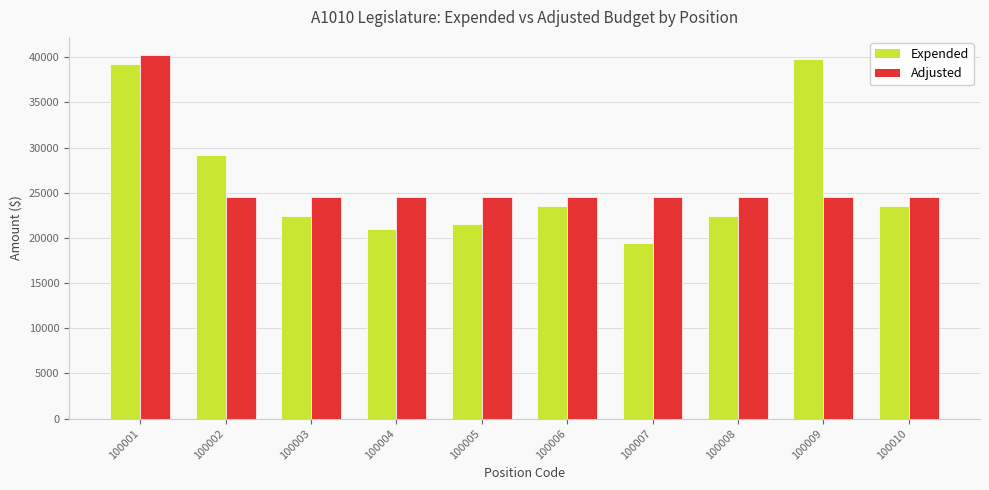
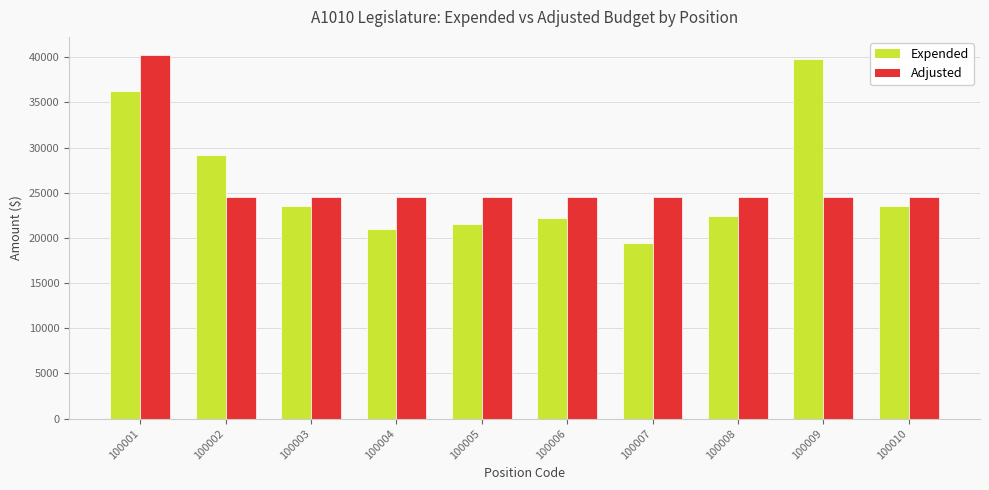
Expended, 100001: 39000 -> 36000
Expended, 100003: 22000 -> 24000
Expended, 100006: 24000 -> 22000
